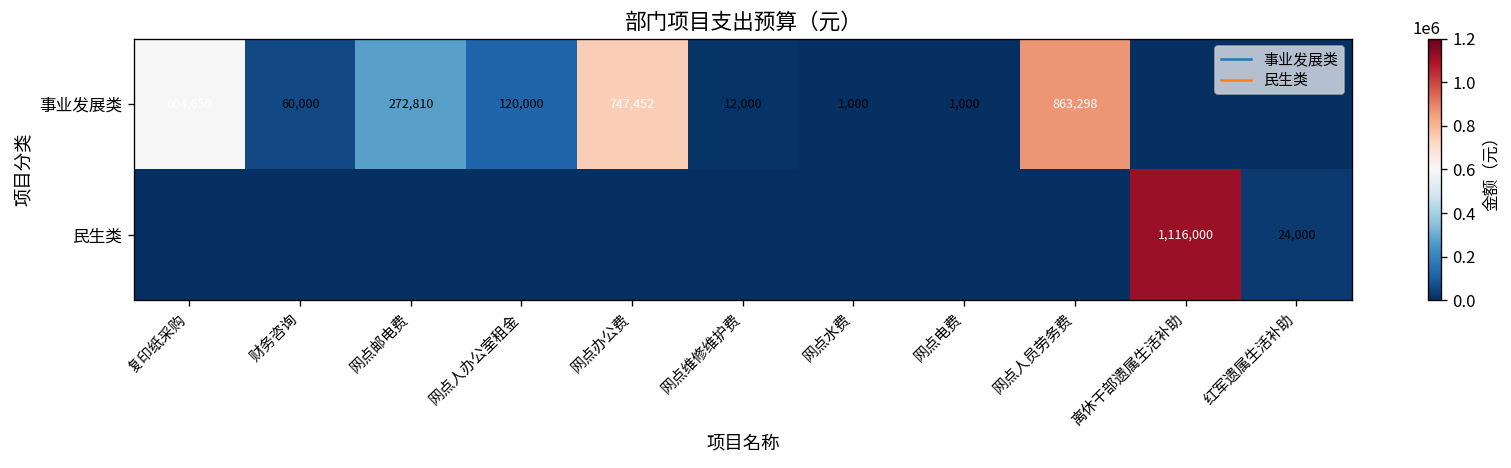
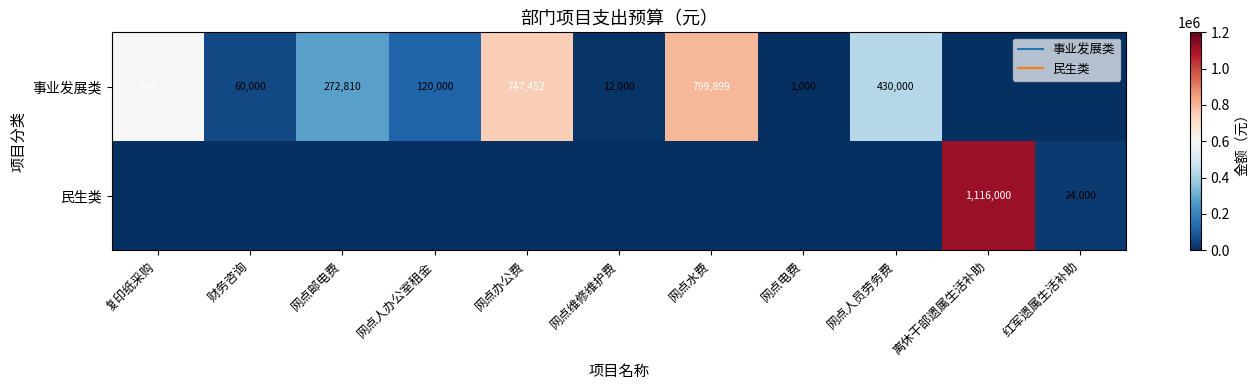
事业发展类, 网点水费: 1,000 -> 799,899
事业发展类, 网点人员劳务费: 863,298 -> 430,000
